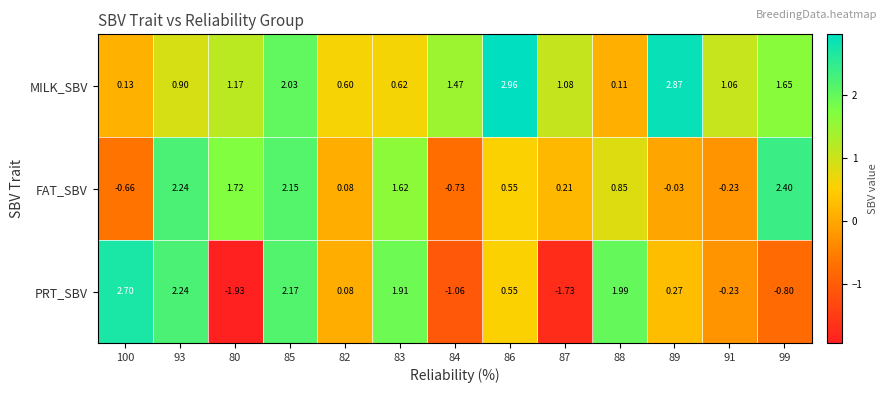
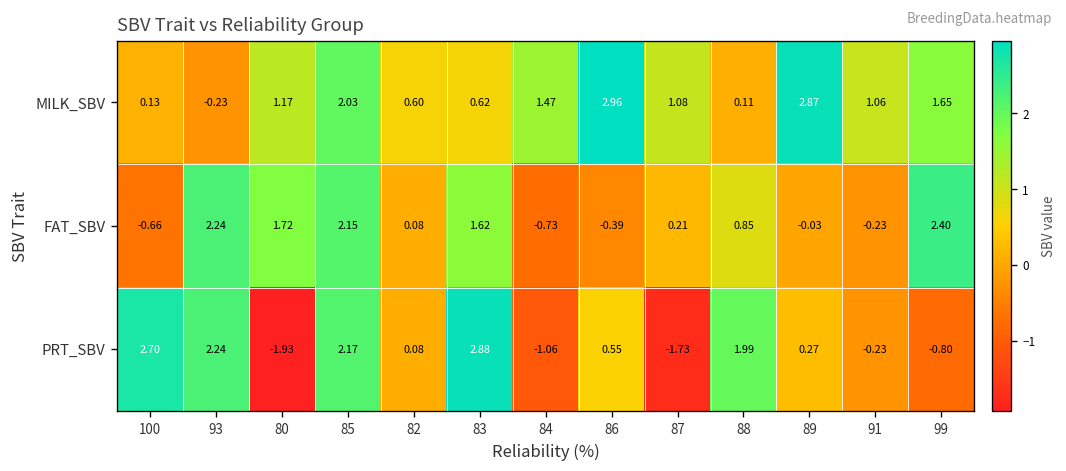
MILK_SBV, 93: 0.90 -> -0.23
FAT_SBV, 86: 0.55 -> -0.39
PRT_SBV, 83: 1.91 -> 2.88
